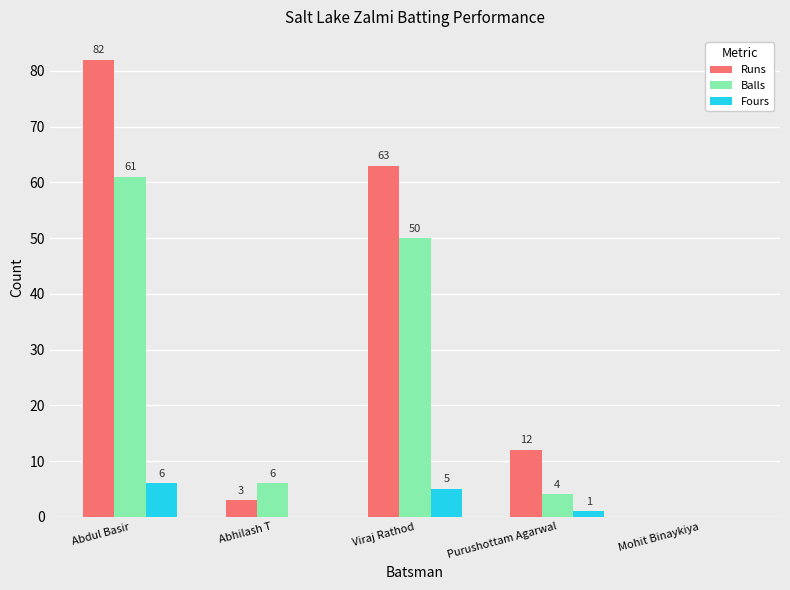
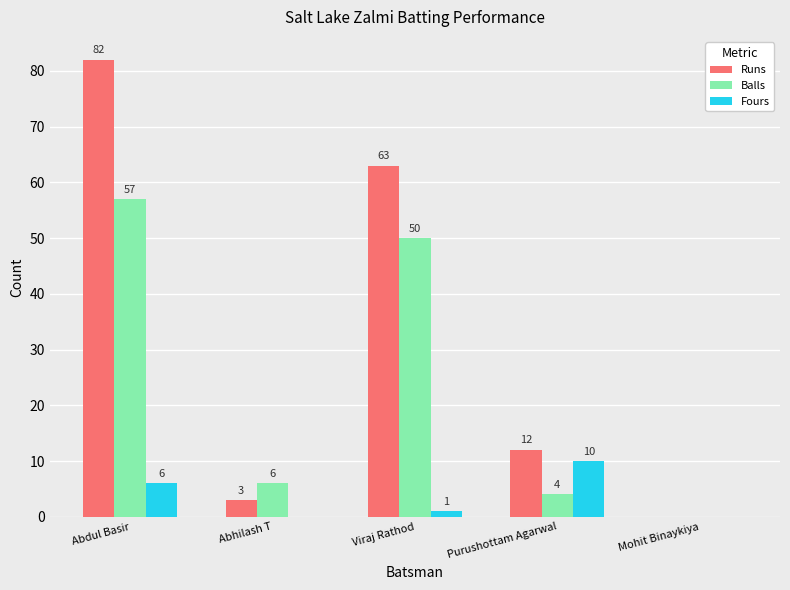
Balls, Abdul Basir: 61 -> 57
Fours, Viraj Rathod: 5 -> 1
Fours, Purushottam Agarwal: 1 -> 10
